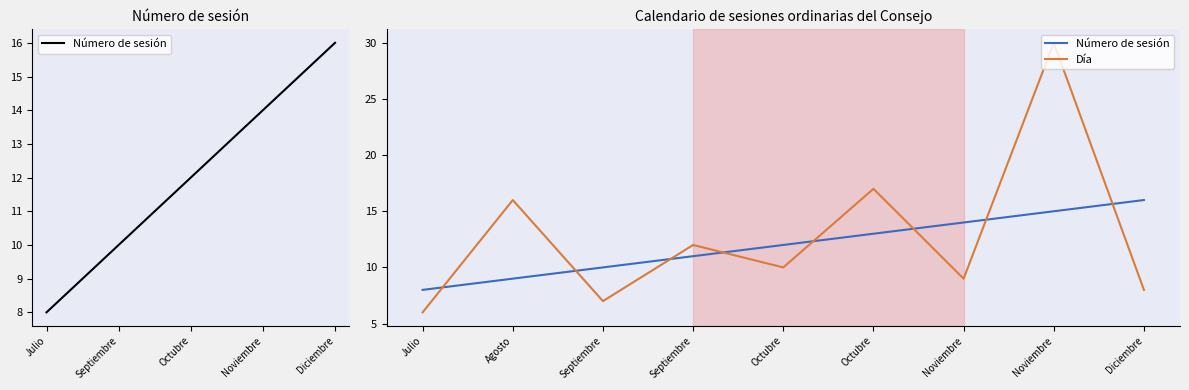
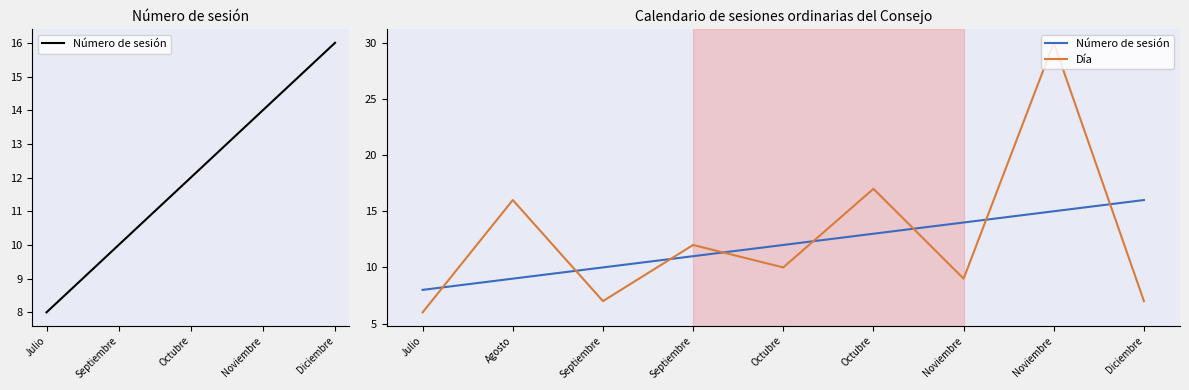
Calendario de sesiones ordinarias del Consejo, Día, Diciembre: 8 -> 7
